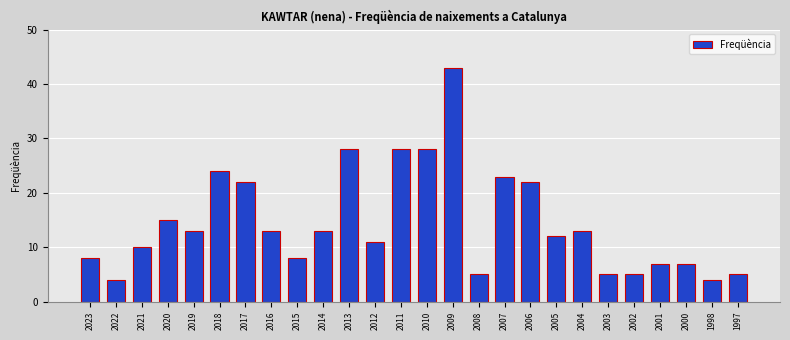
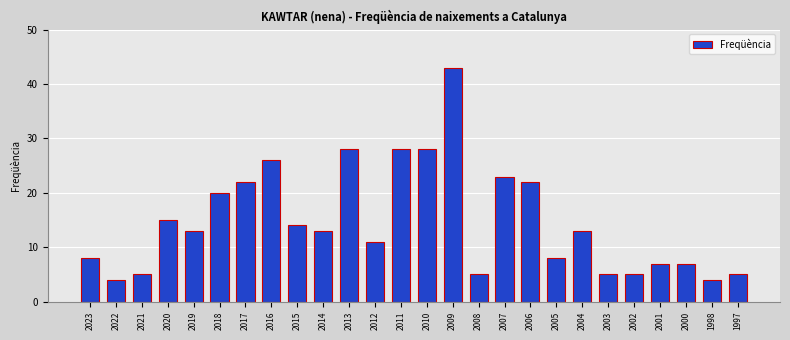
2021: 10 -> 5
2018: 24 -> 20
2016: 13 -> 26
2015: 8 -> 14
2005: 12 -> 8
